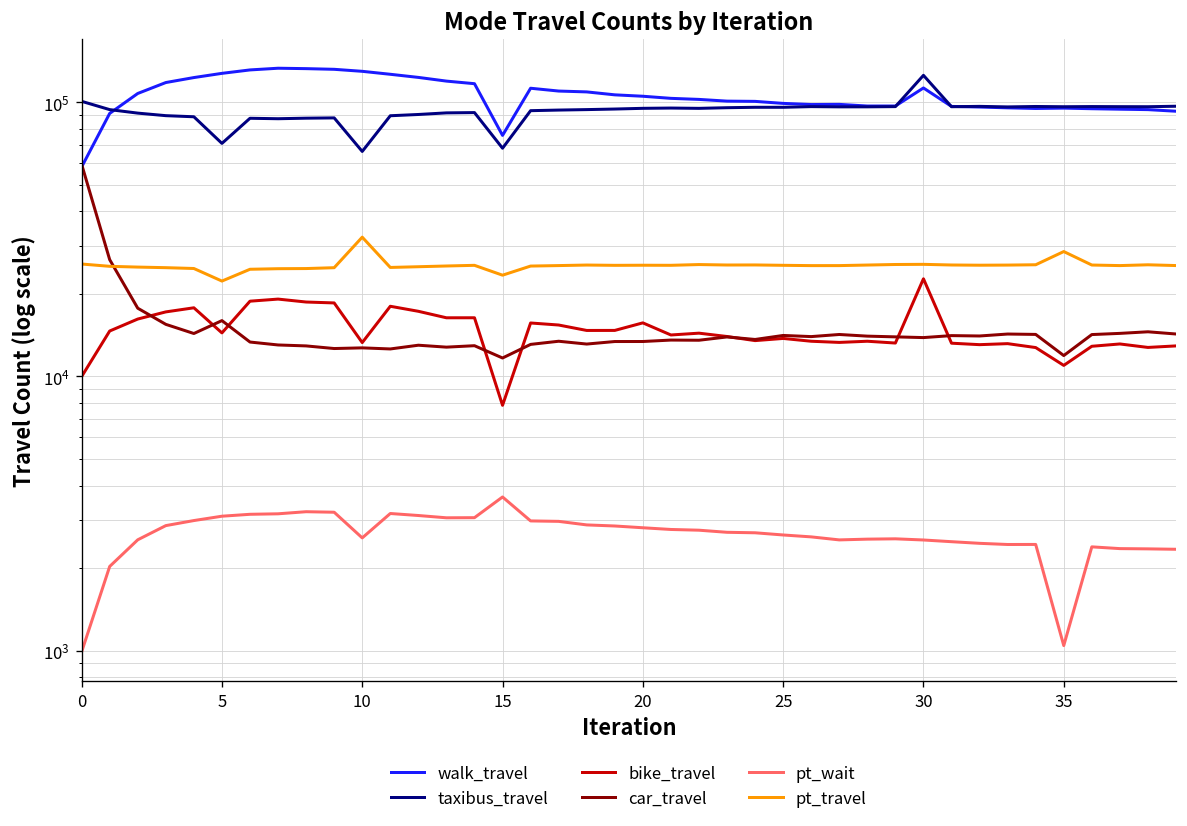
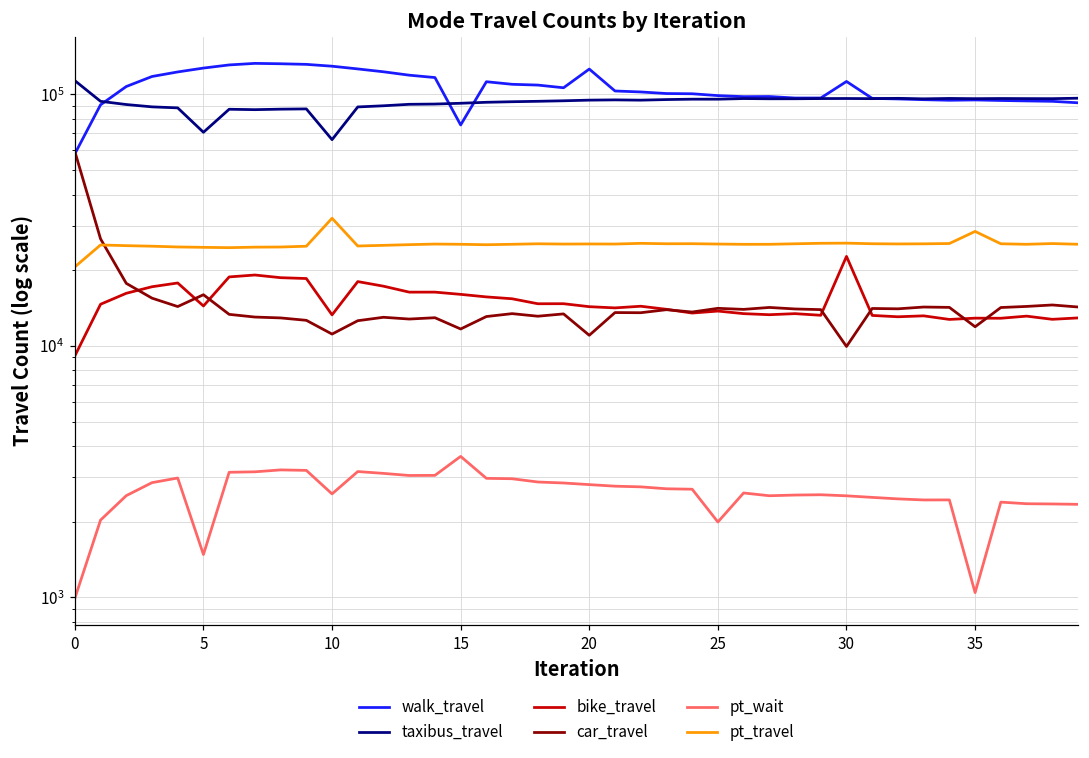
taxibus_travel, 0: 100000 -> 110000
bike_travel, 0: 10000 -> 9100
pt_travel, 0: 26000 -> 21000
pt_wait, 5: 3100 -> 1500
pt_travel, 5: 22000 -> 25000
car_travel, 10: 13000 -> 11000
taxibus_travel, 15: 68000 -> 92000
bike_travel, 15: 7900 -> 16000
pt_travel, 15: 23000 -> 25000
walk_travel, 20: 110000 -> 130000
bike_travel, 20: 16000 -> 14000
car_travel, 20: 13000 -> 11000
pt_wait, 25: 2600 -> 2000
taxibus_travel, 30: 130000 -> 96000
car_travel, 30: 14000 -> 10000
bike_travel, 35: 11000 -> 13000
